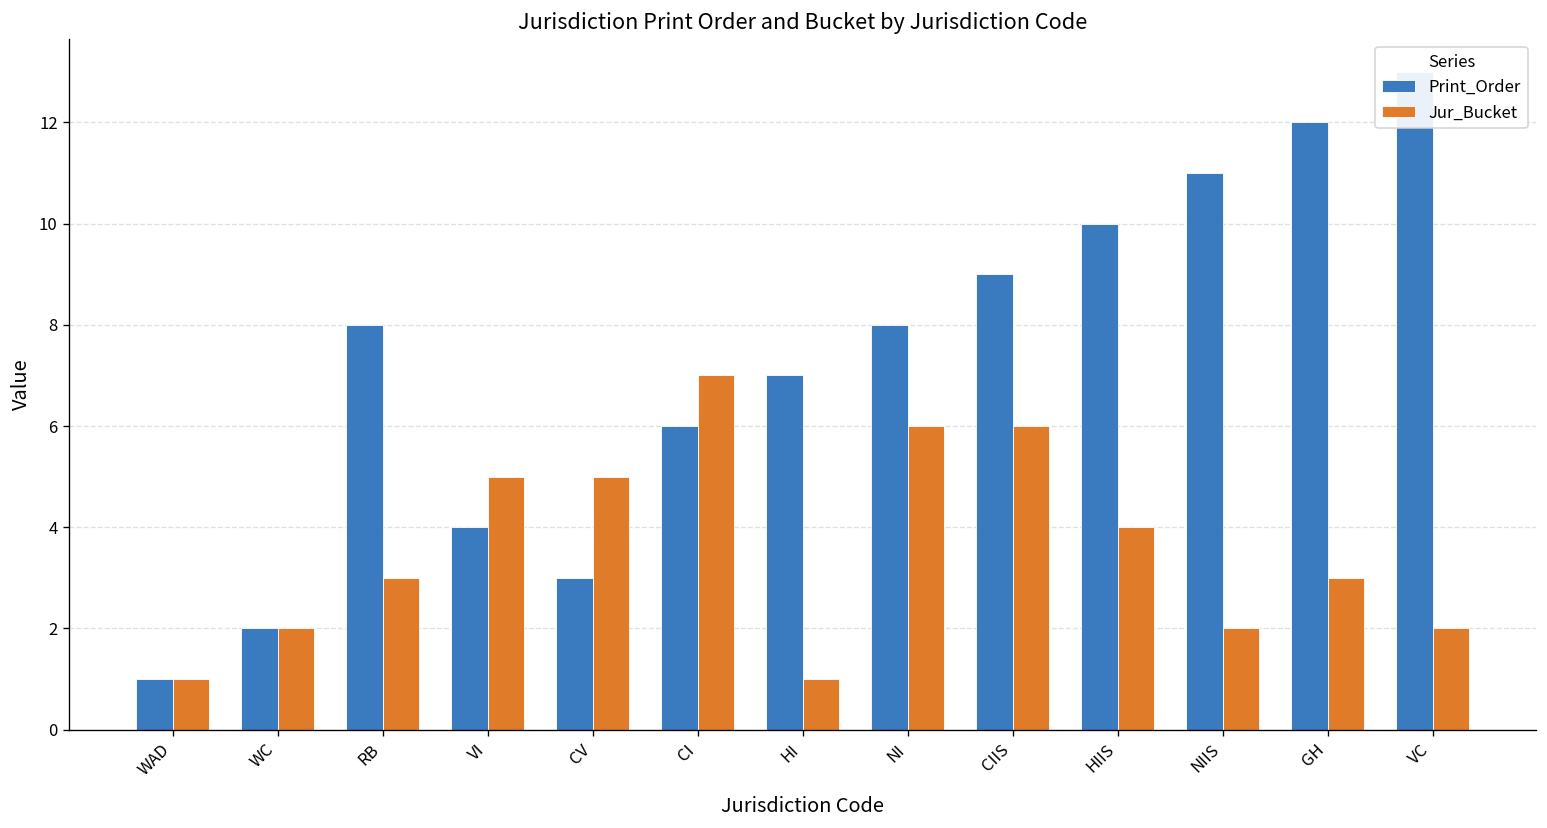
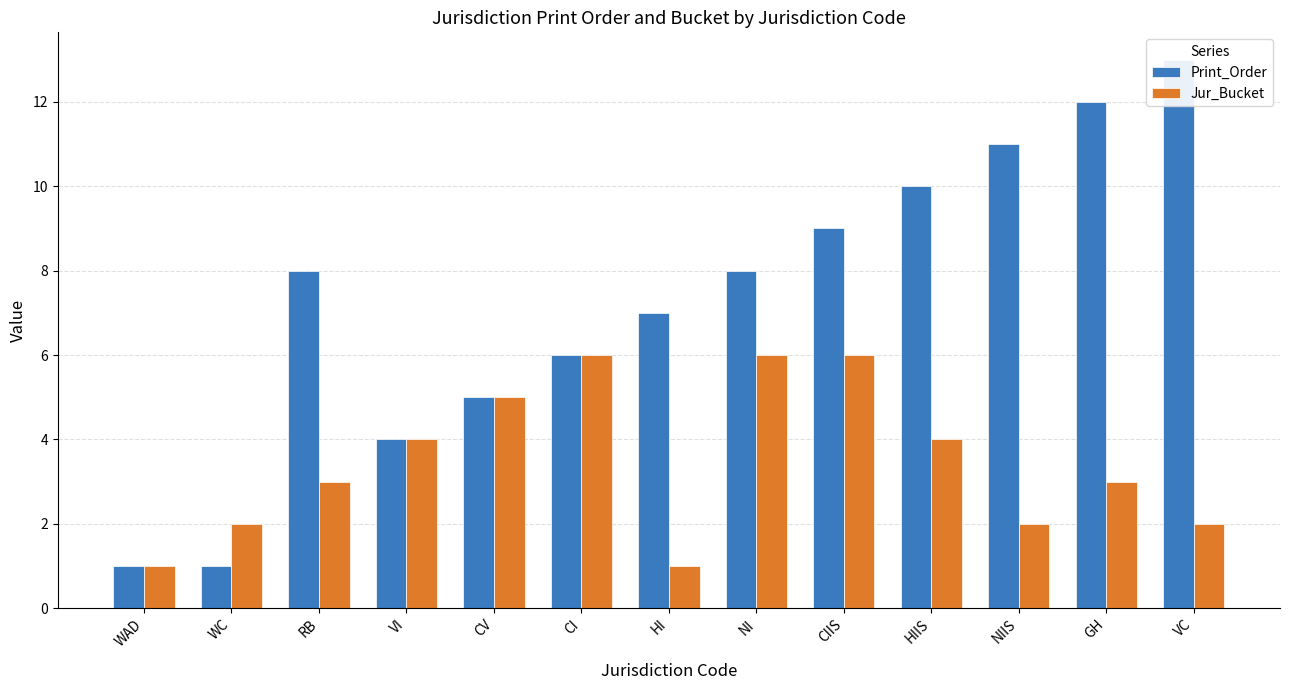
Print_Order, WC: 2 -> 1
Jur_Bucket, VI: 5 -> 4
Print_Order, CV: 3 -> 5
Jur_Bucket, CI: 7 -> 6
